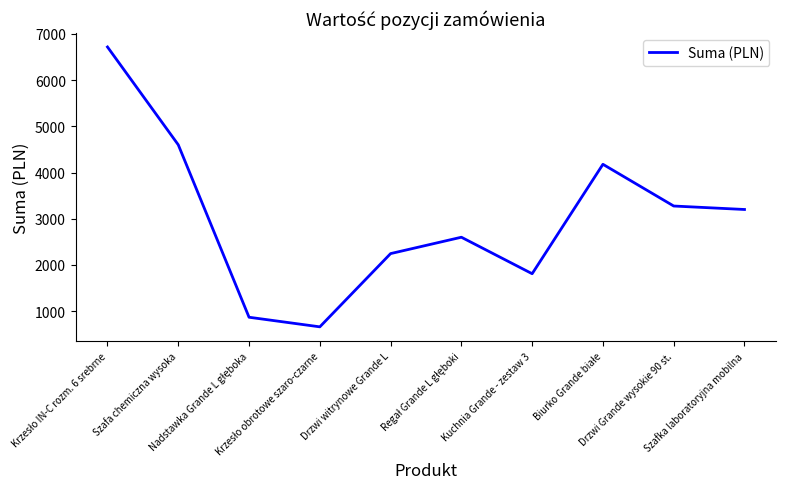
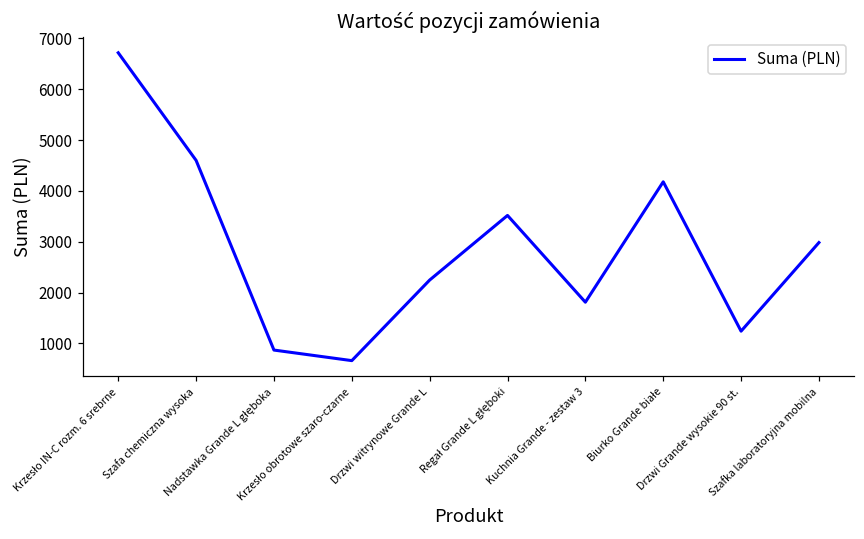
Regał Grande L głęboki: 2600 -> 3500
Drzwi Grande wysokie 90 st.: 3300 -> 1200
Szafka laboratoryjna mobilna: 3200 -> 3000
